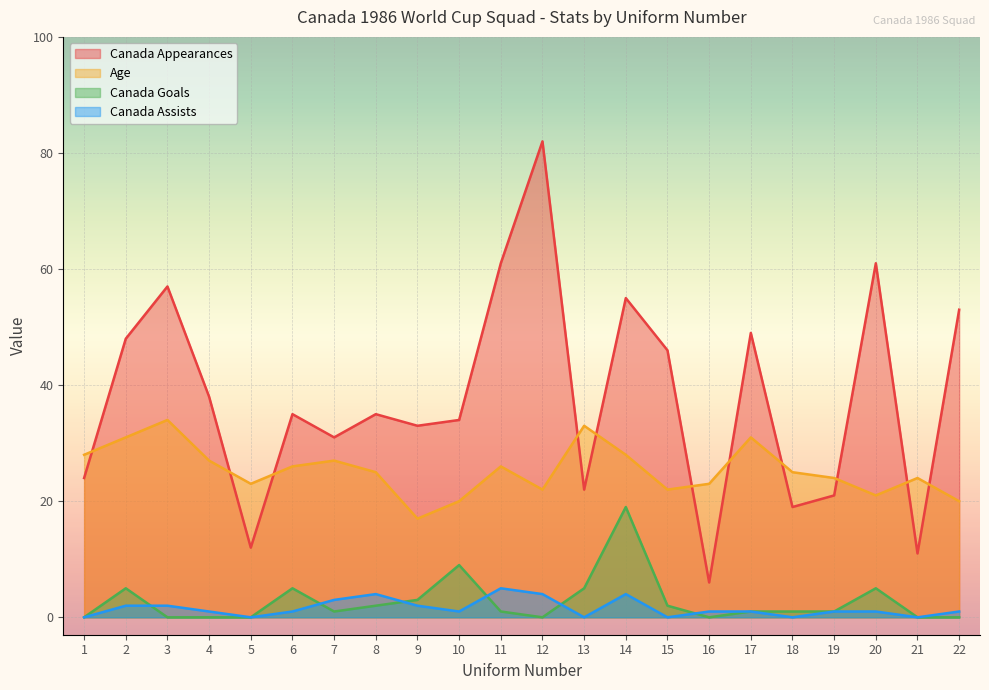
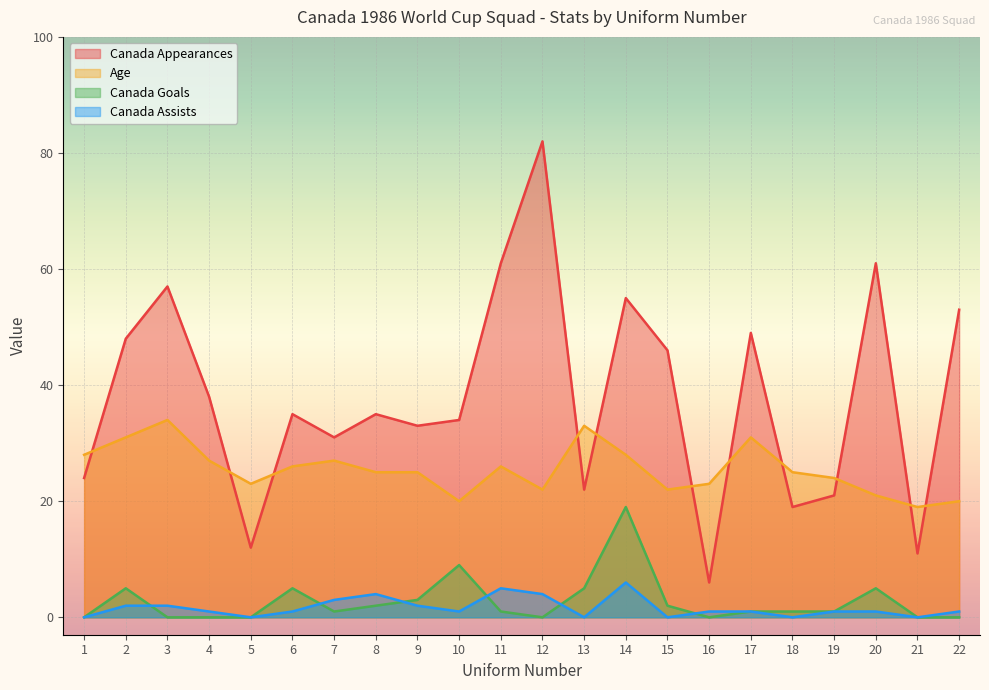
Age, 9: 17 -> 25
Canada Assists, 14: 4 -> 6
Age, 21: 24 -> 19
